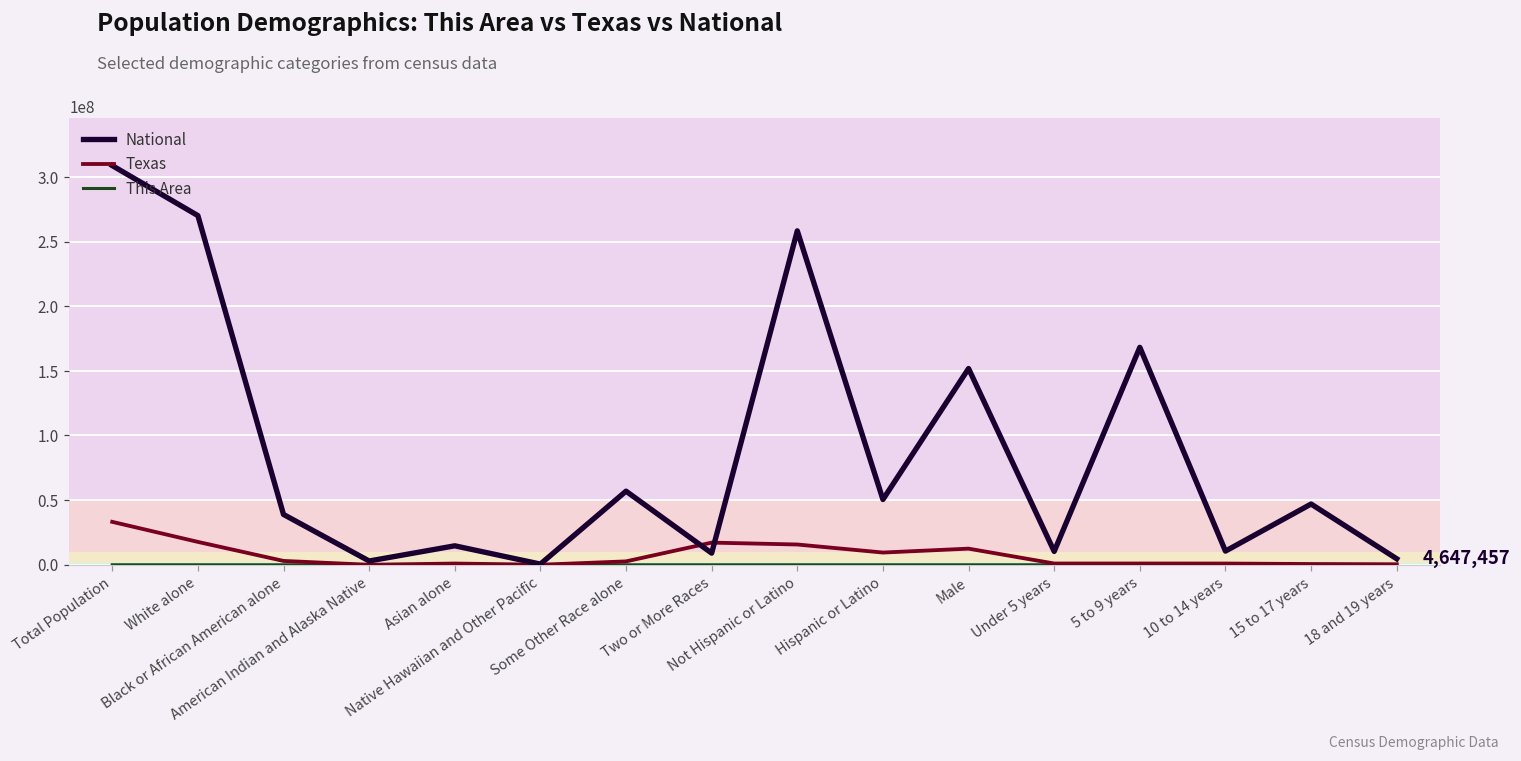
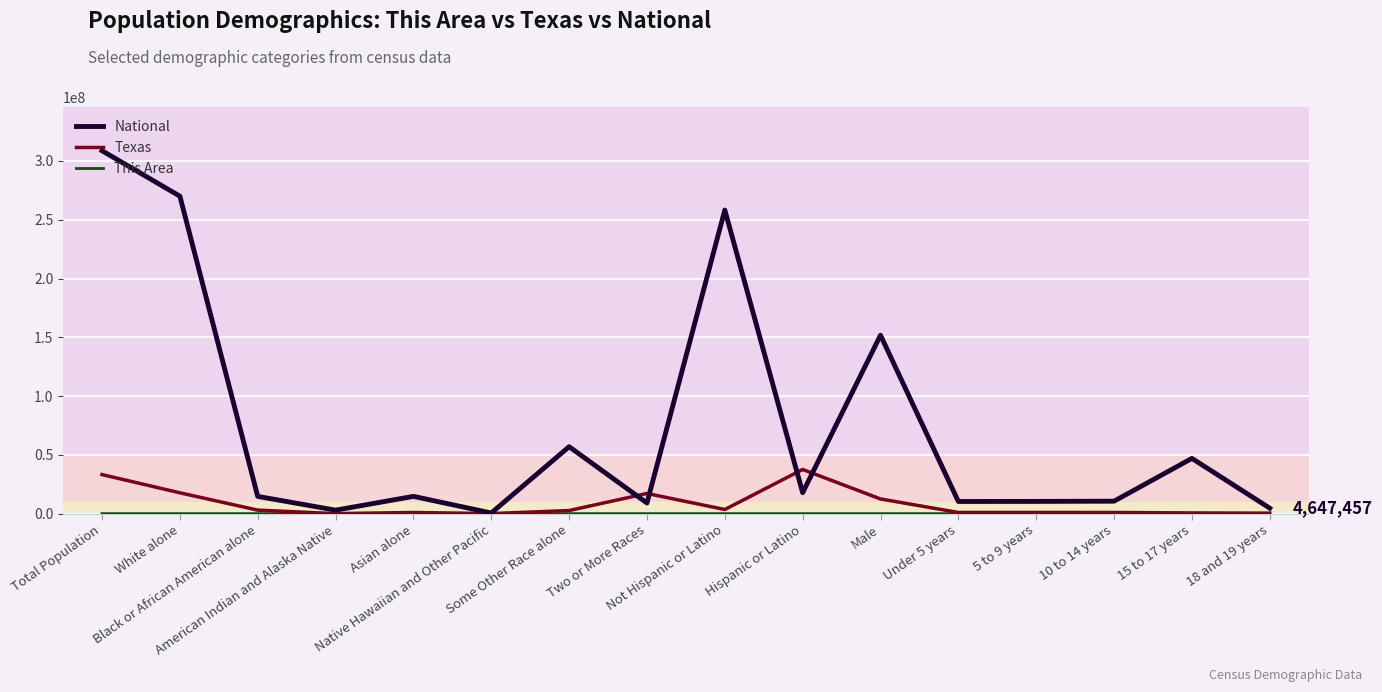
National, Black or African American alone: 39000000 -> 15000000
Texas, Not Hispanic or Latino: 16000000 -> 4000000
National, Hispanic or Latino: 50000000 -> 18000000
Texas, Hispanic or Latino: 9000000 -> 38000000
National, 5 to 9 years: 168000000 -> 10000000
